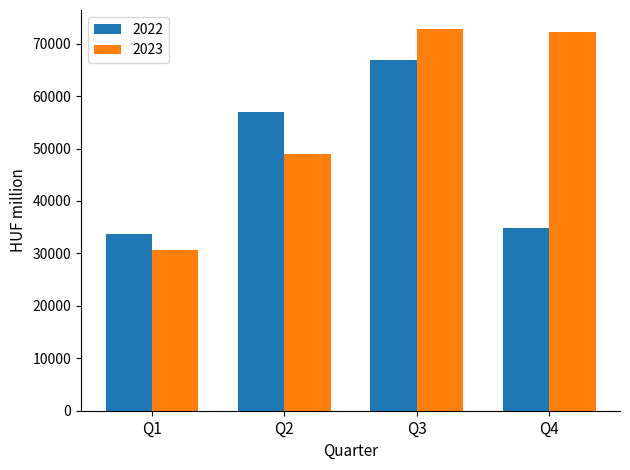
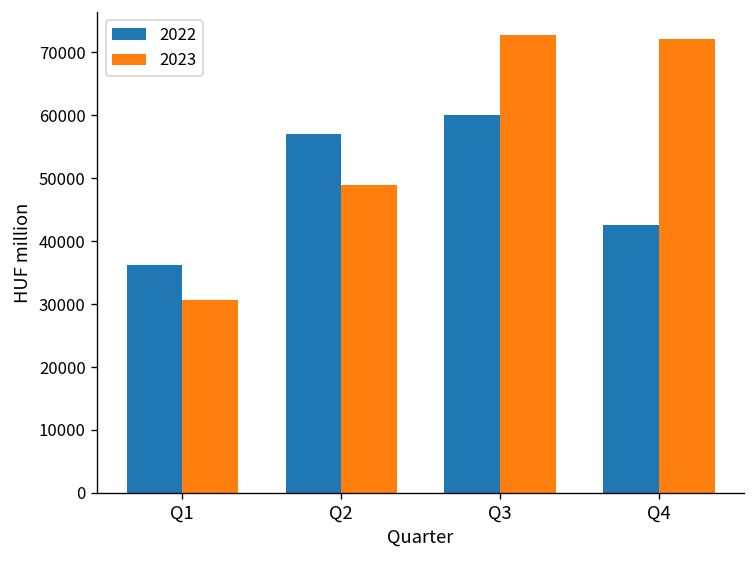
2022, Q1: 34000 -> 36000
2022, Q3: 67000 -> 60000
2022, Q4: 35000 -> 43000
